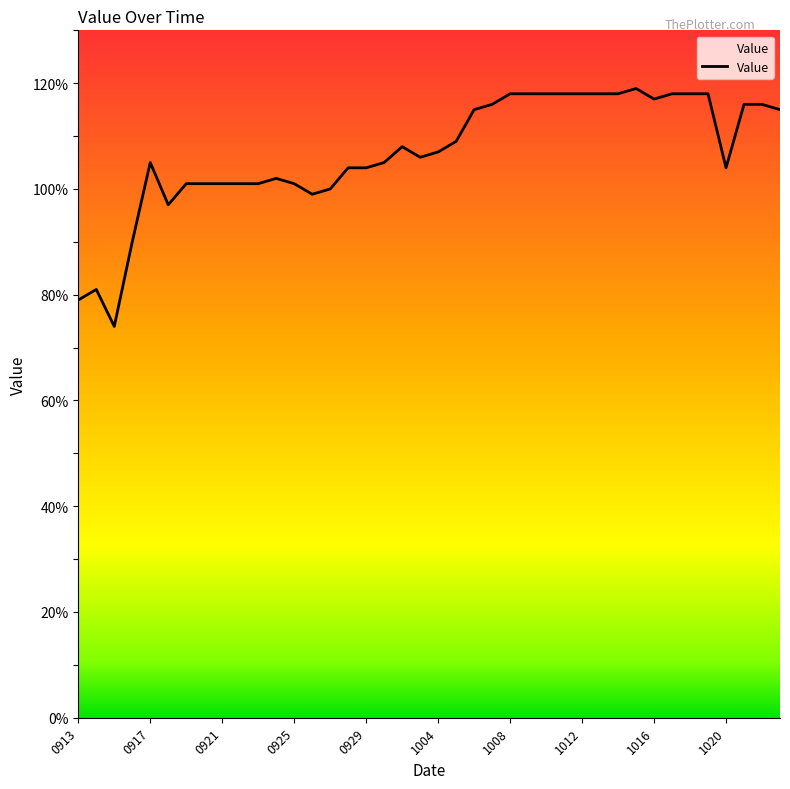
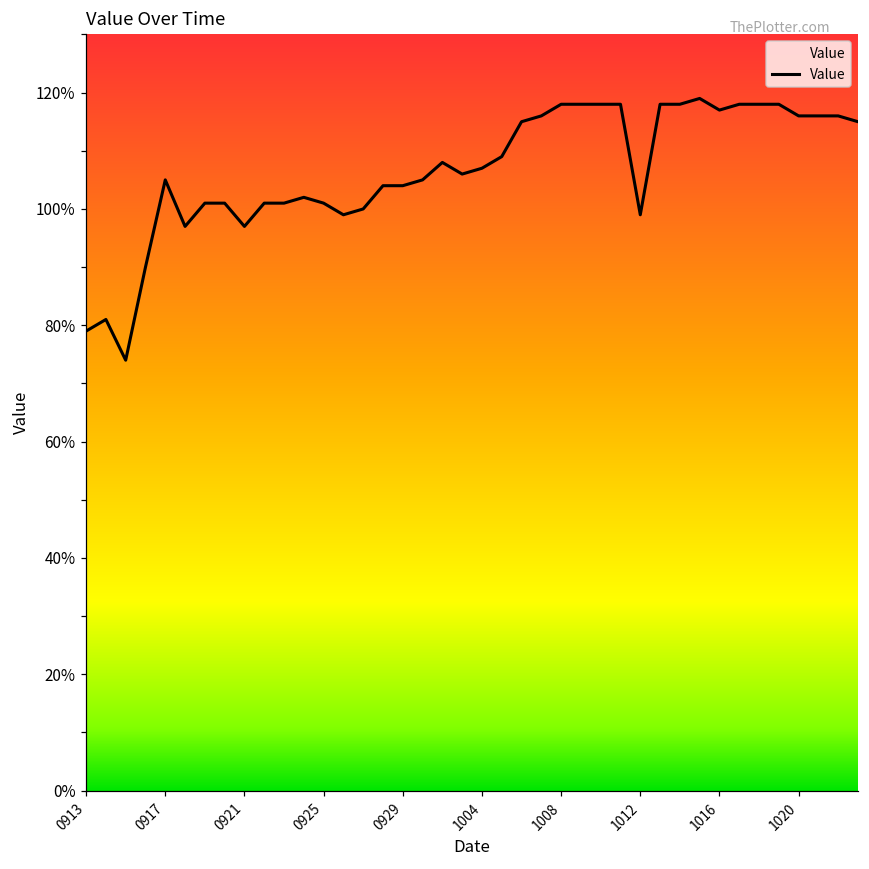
0921: 101% -> 97%
1012: 118% -> 99%
1020: 104% -> 116%
